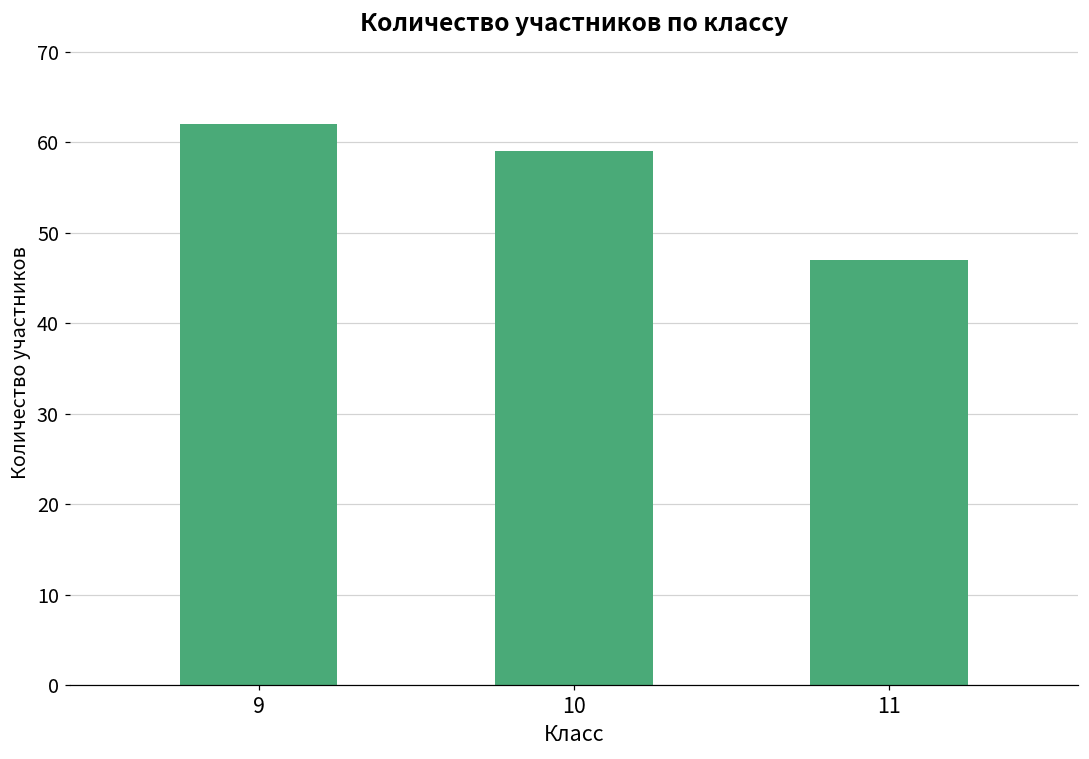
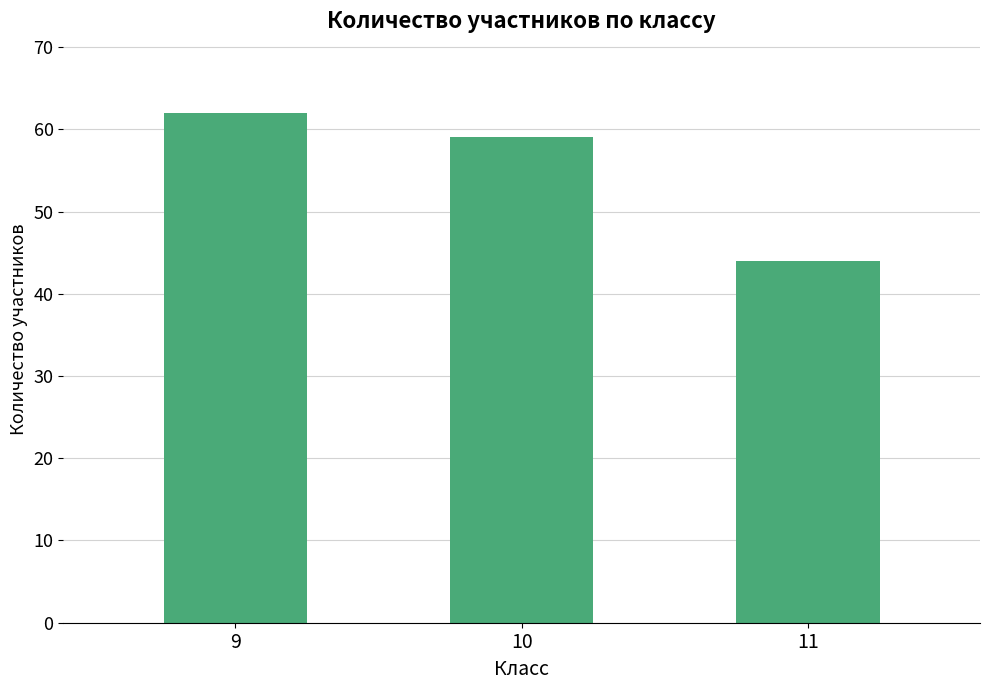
11: 47 -> 44
